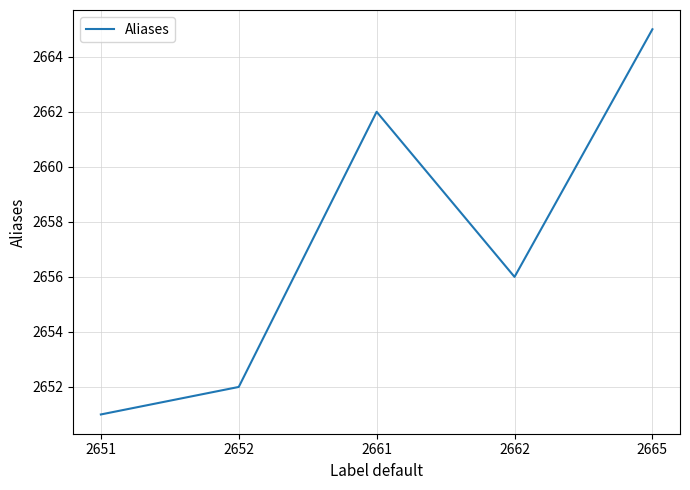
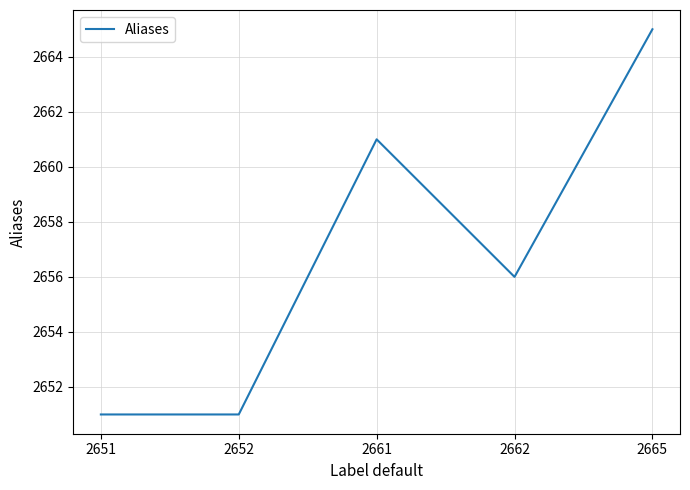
2652: 2652 -> 2651
2661: 2662 -> 2661
